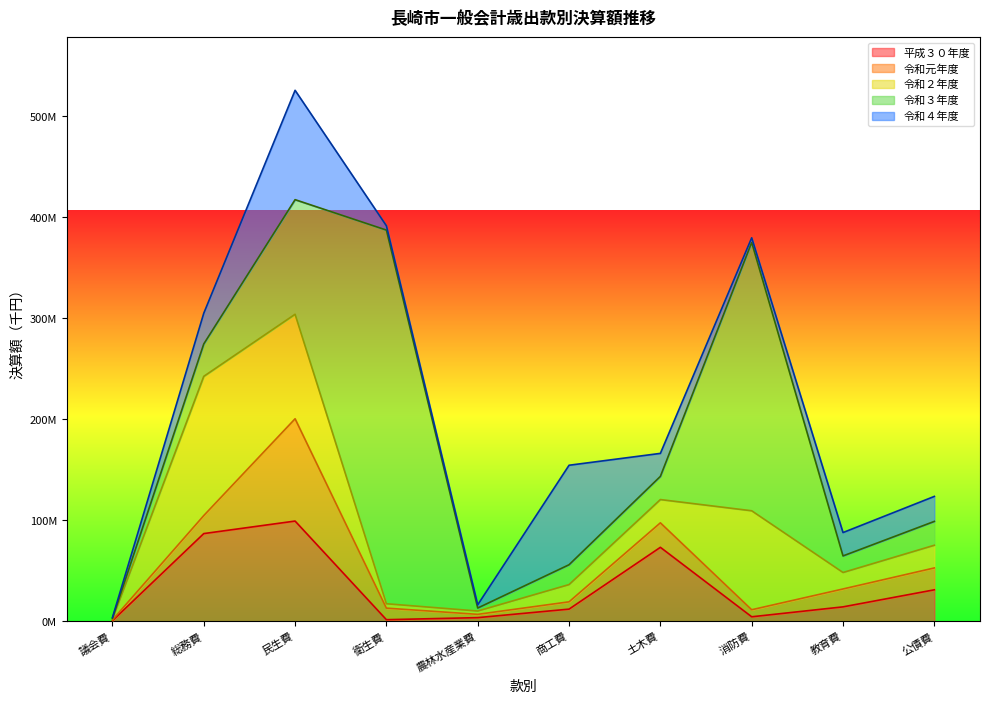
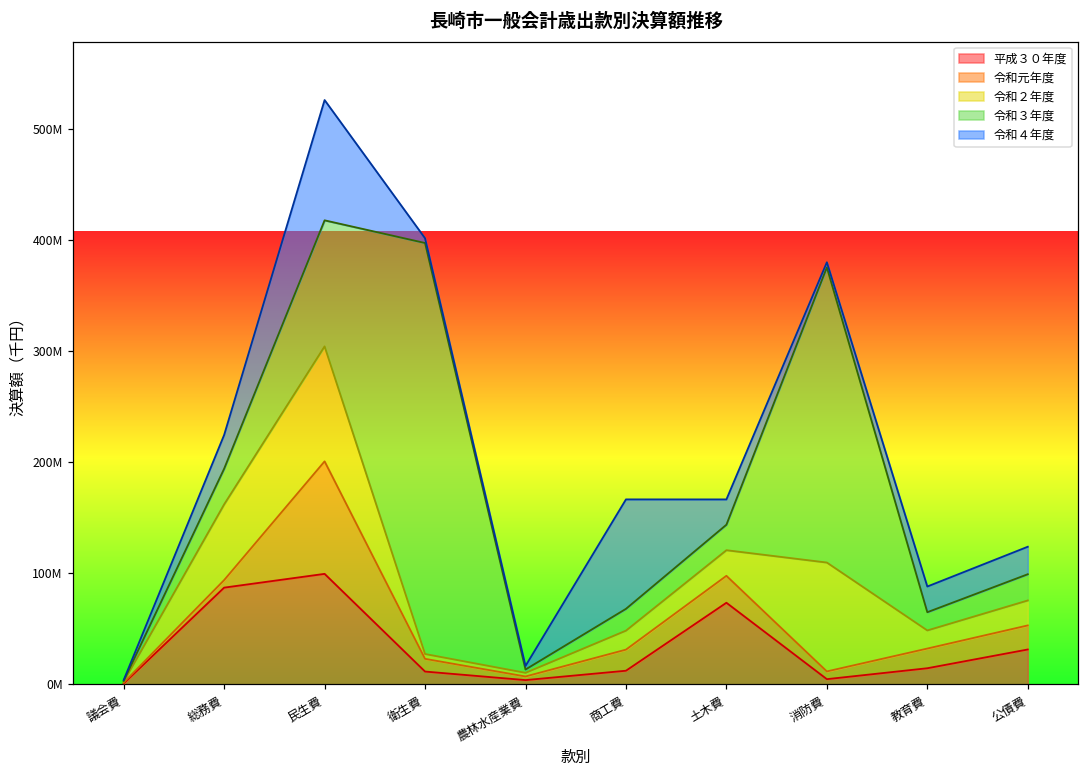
令和元年度, 総務費: 18000000 -> 7000000
令和２年度, 総務費: 138000000 -> 68000000
平成３０年度, 衛生費: 2000000 -> 12000000
令和元年度, 商工費: 7000000 -> 19000000
